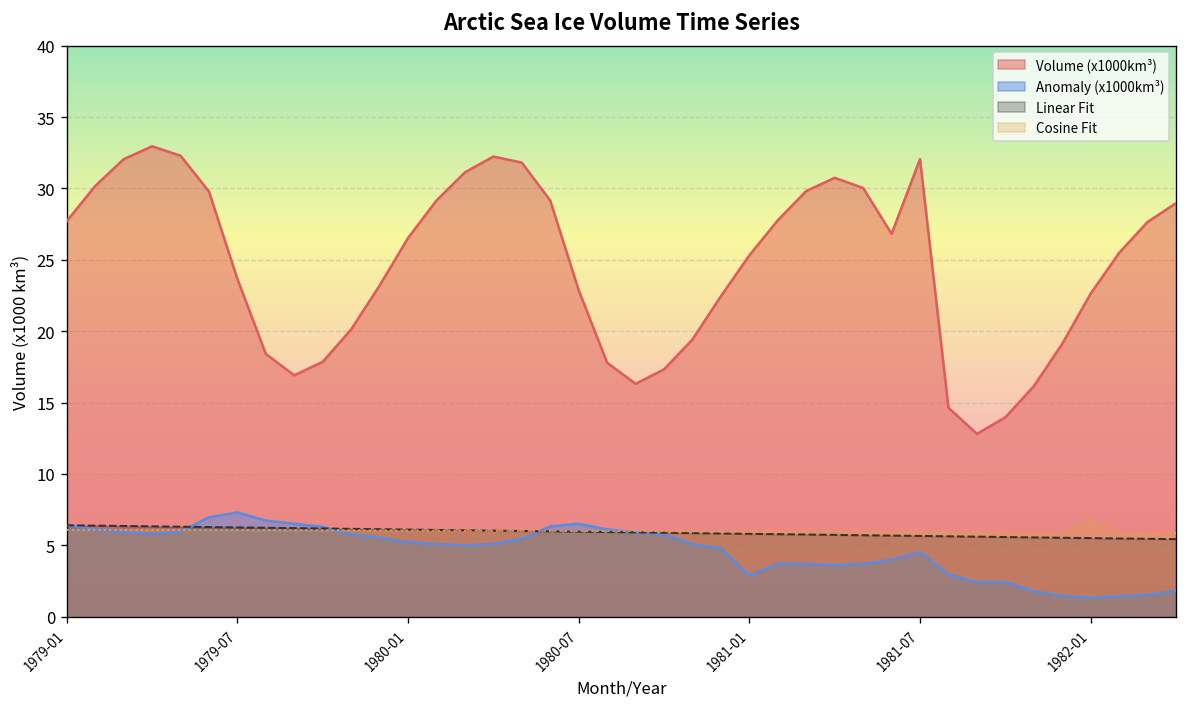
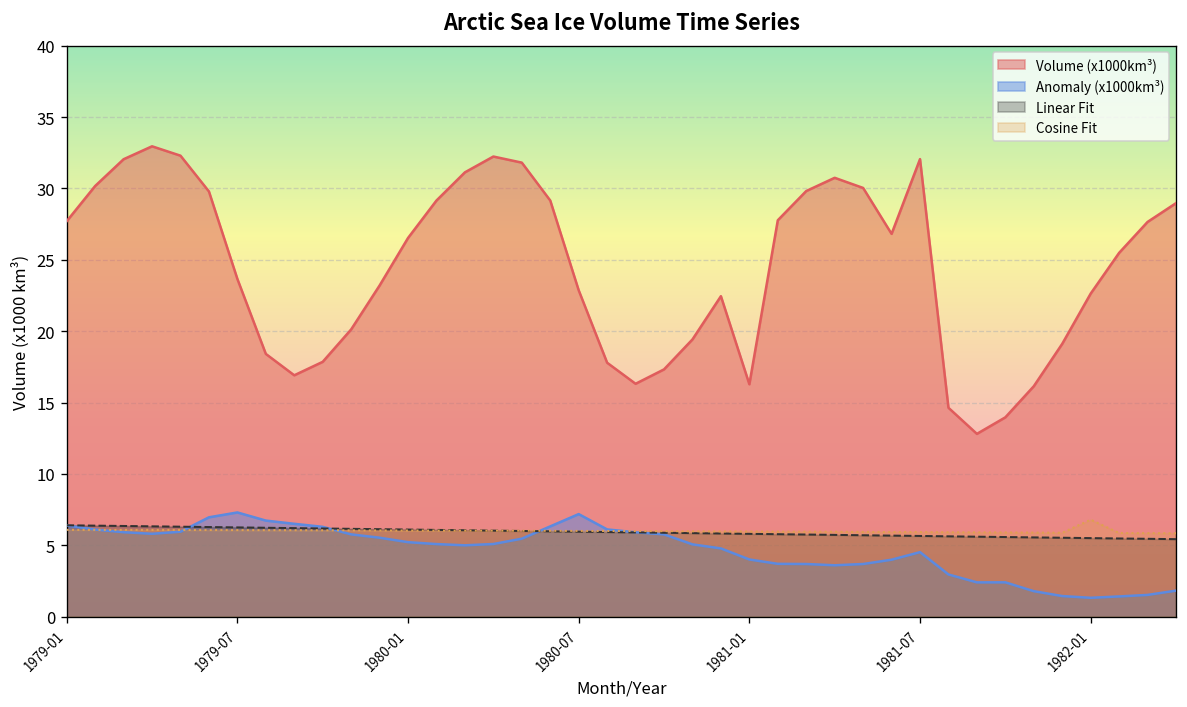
Anomaly (x1000km³), 1980-07: 6.5 -> 7.2
Volume (x1000km³), 1981-01: 25.3 -> 16.3
Anomaly (x1000km³), 1981-01: 2.9 -> 4.0
